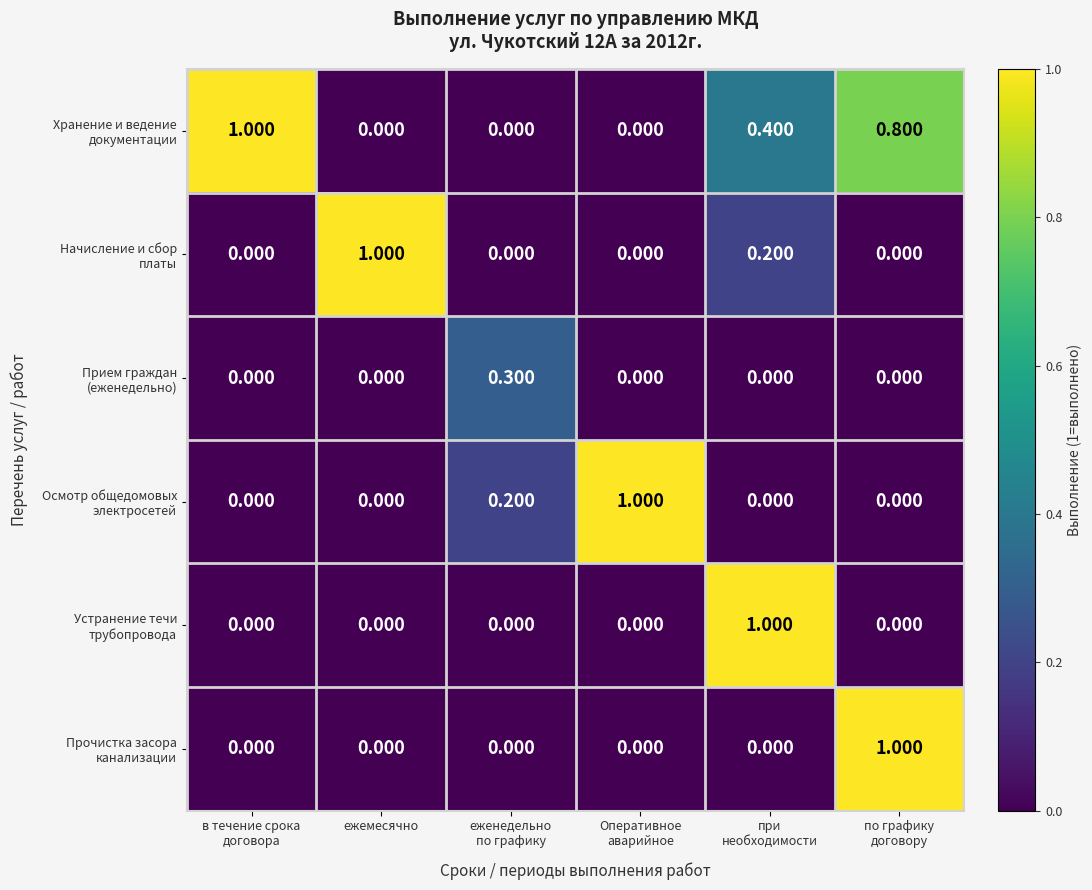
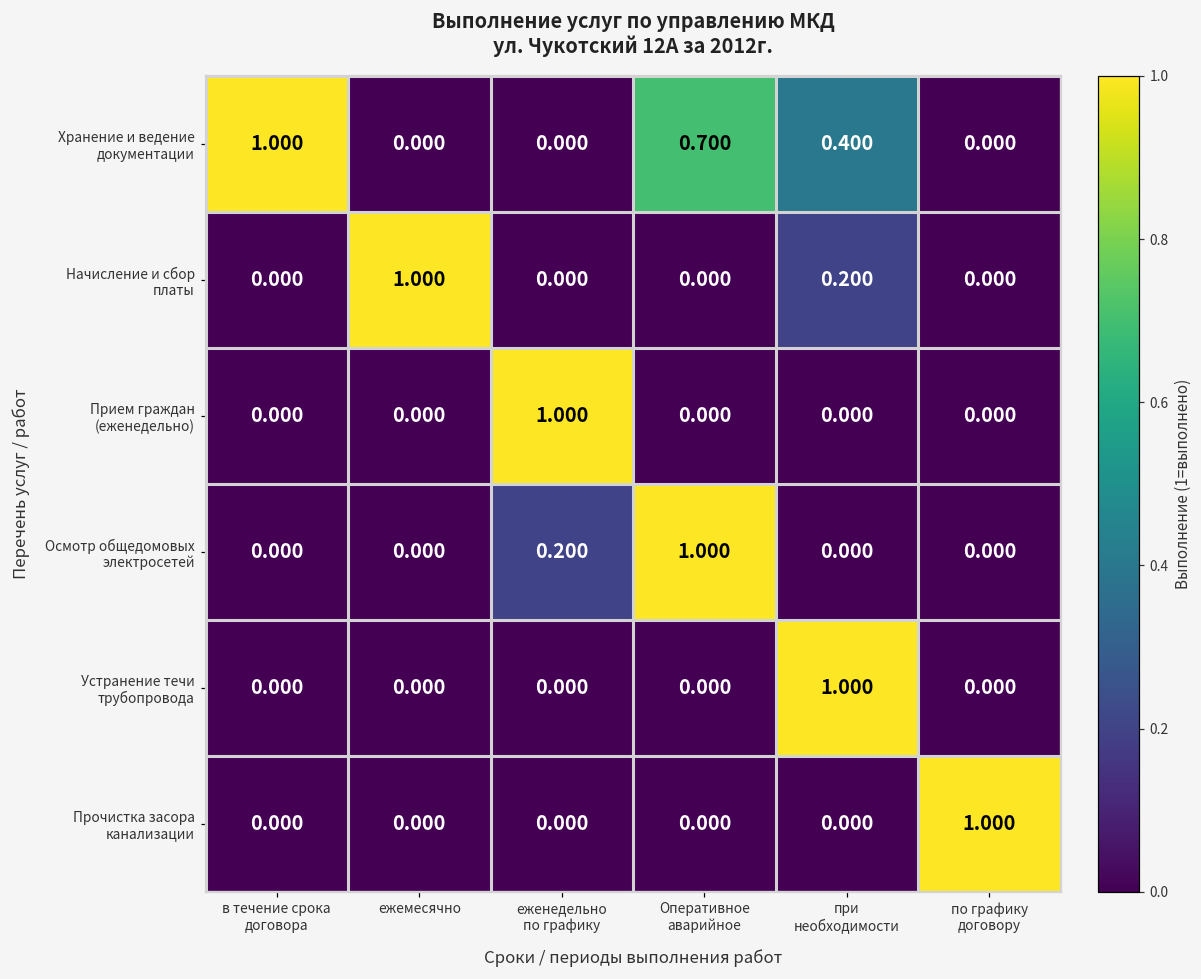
Хранение и ведение документации, Оперативное аварийное: 0.000 -> 0.700
Хранение и ведение документации, по графику договору: 0.800 -> 0.000
Прием граждан (еженедельно), еженедельно по графику: 0.300 -> 1.000
